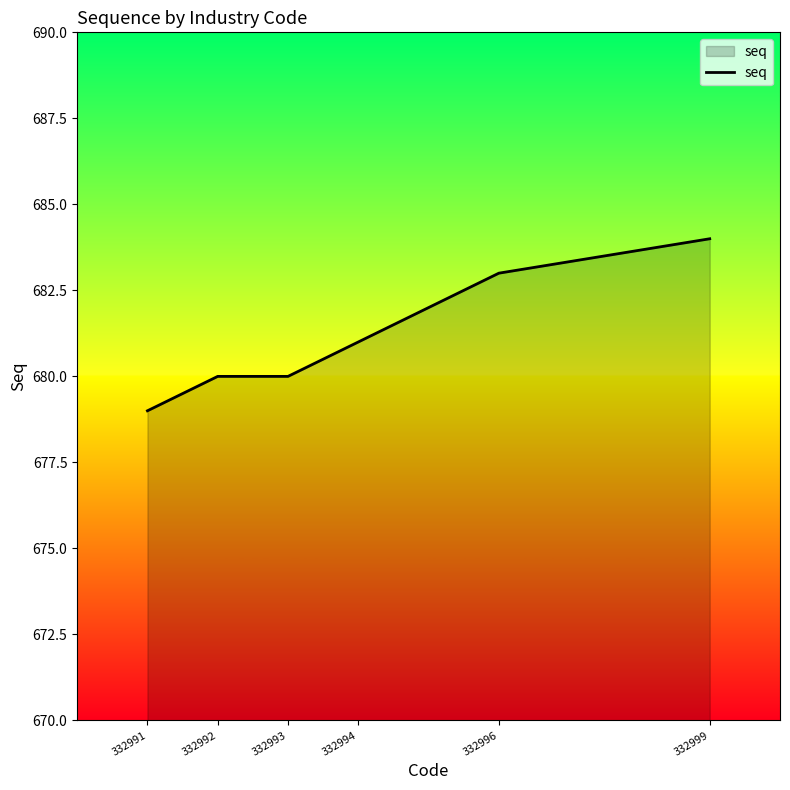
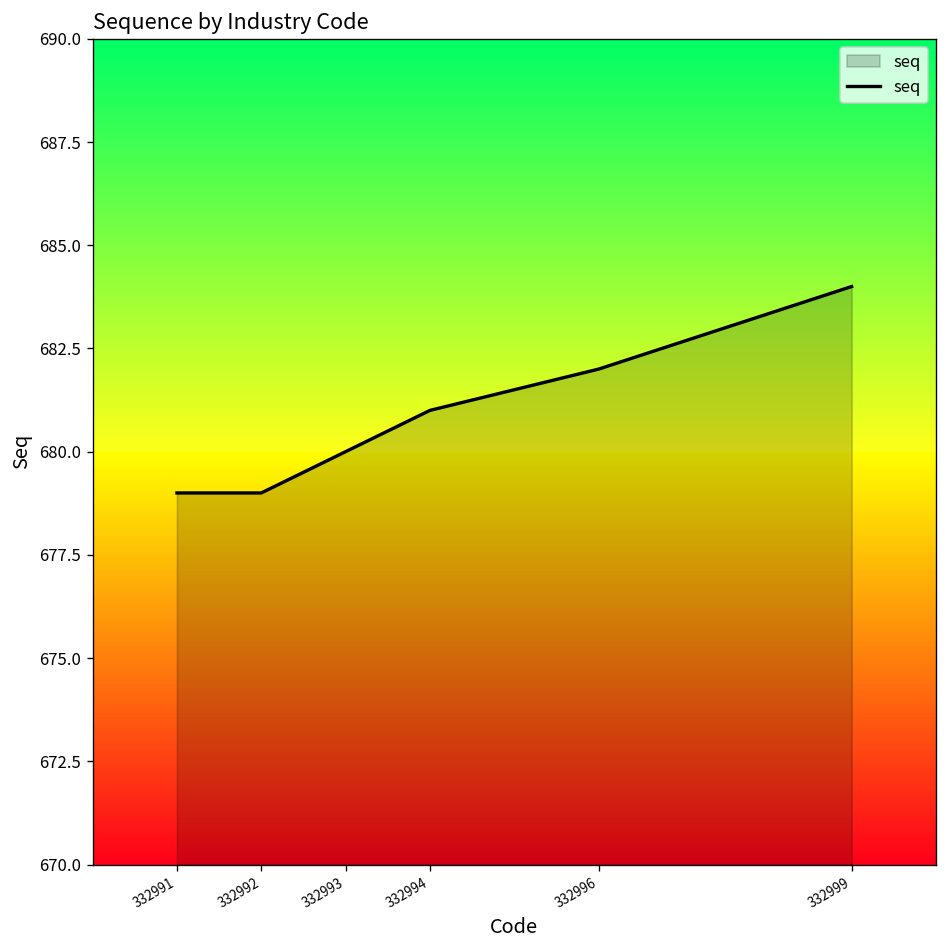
332992: 680 -> 679
332996: 683 -> 682
